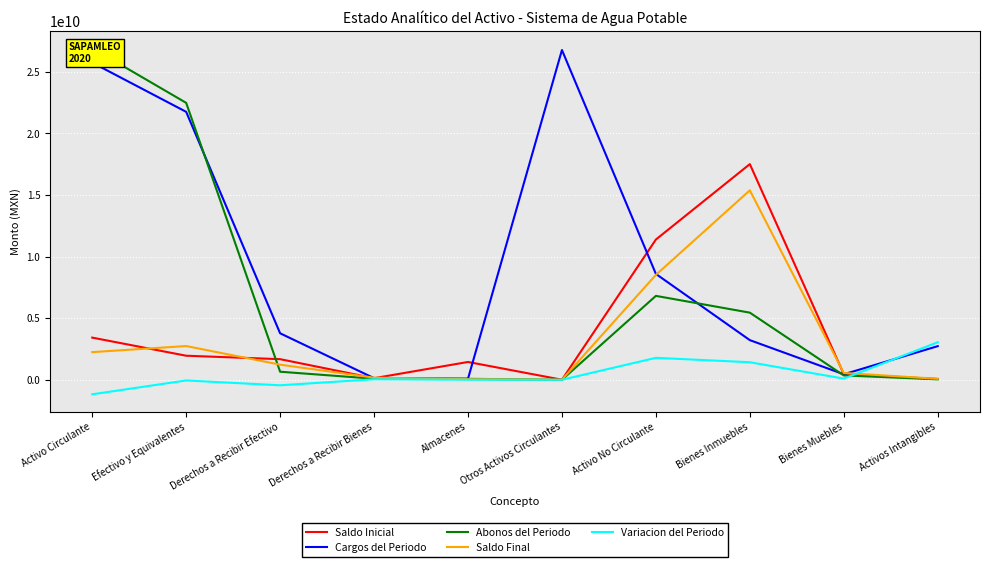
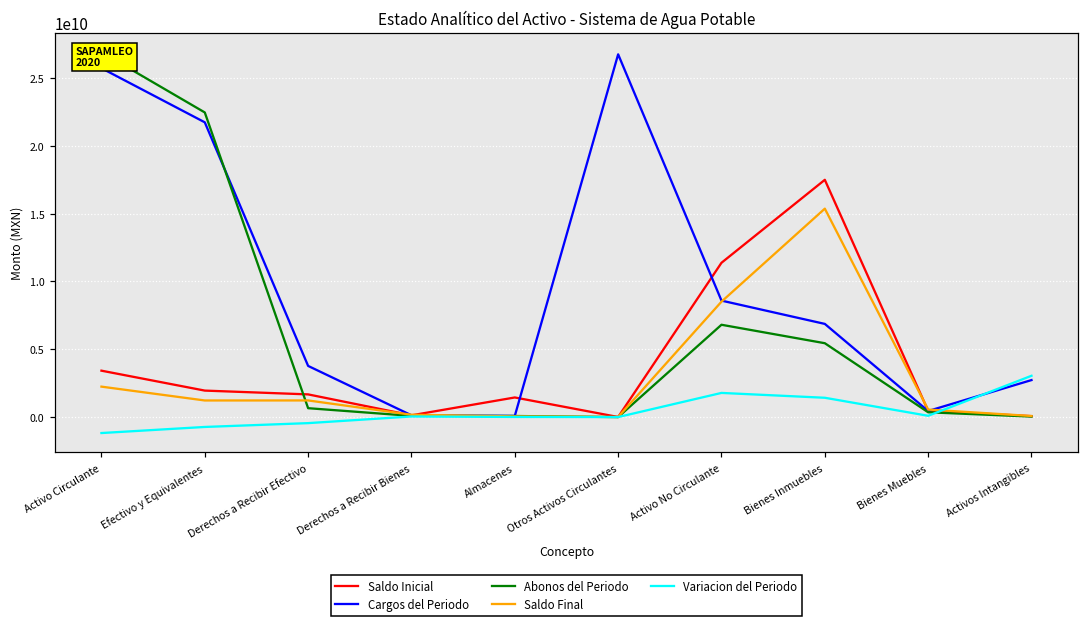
Saldo Final, Efectivo y Equivalentes: 2700000000 -> 1200000000
Variacion del Periodo, Efectivo y Equivalentes: -100000000 -> -700000000
Cargos del Periodo, Bienes Inmuebles: 3200000000 -> 6900000000
